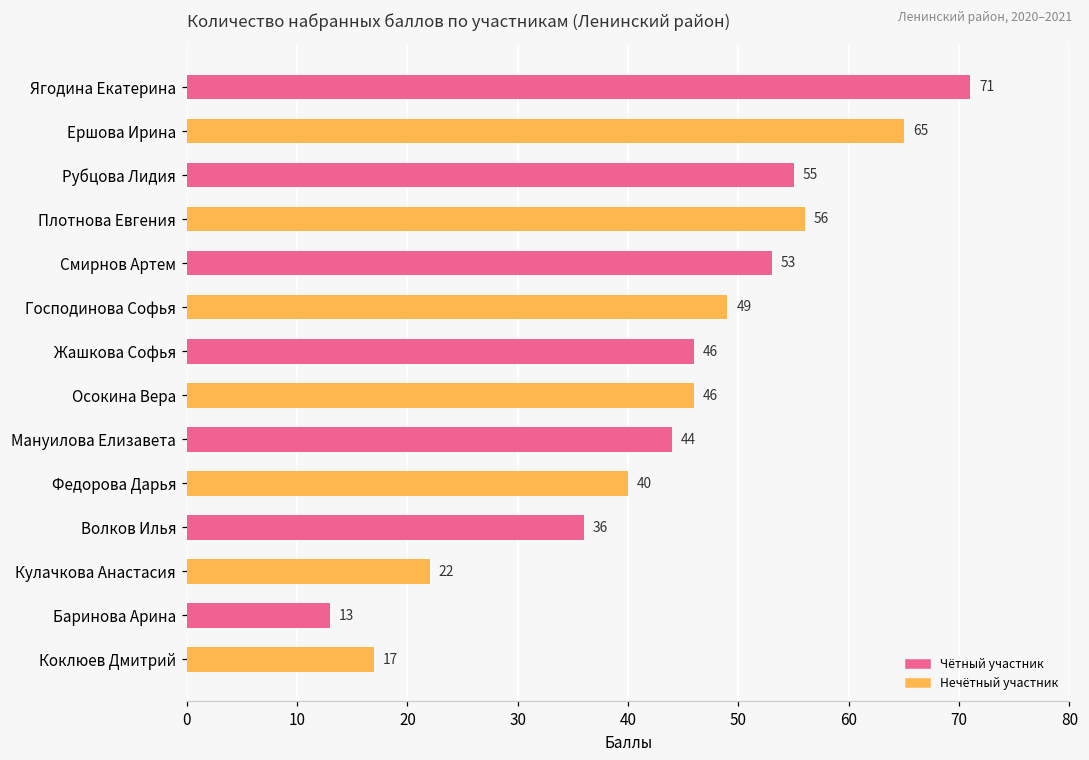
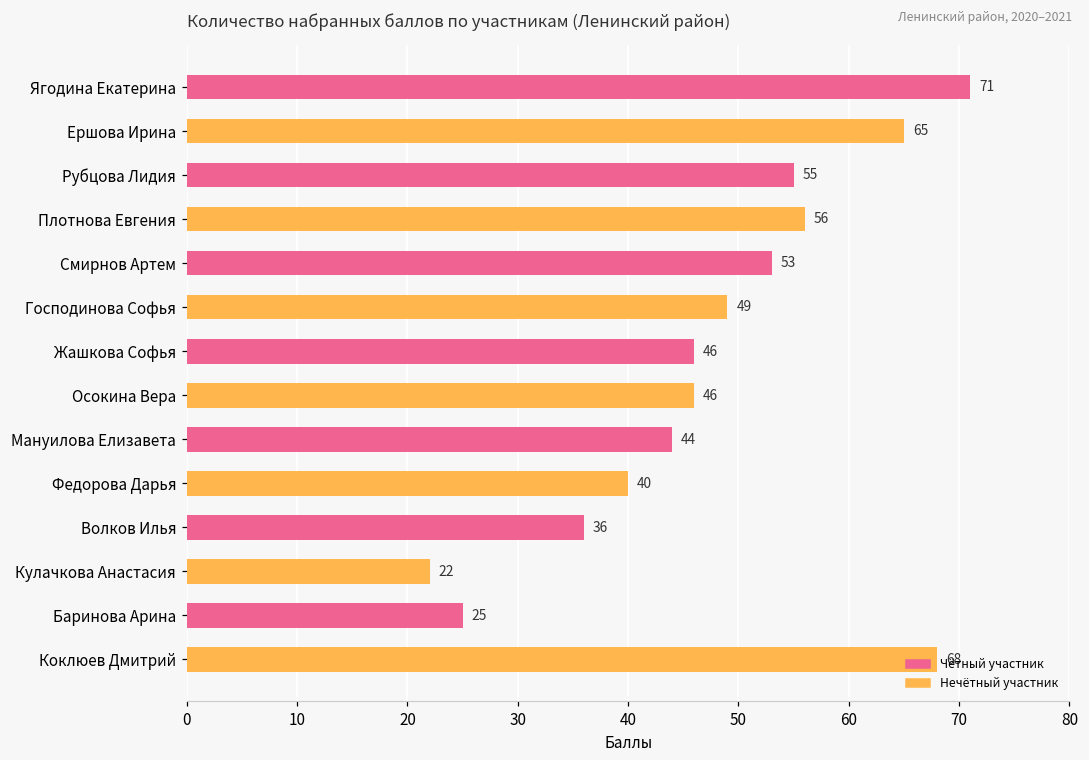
Баринова Арина: 13 -> 25
Коклюев Дмитрий: 17 -> 68
